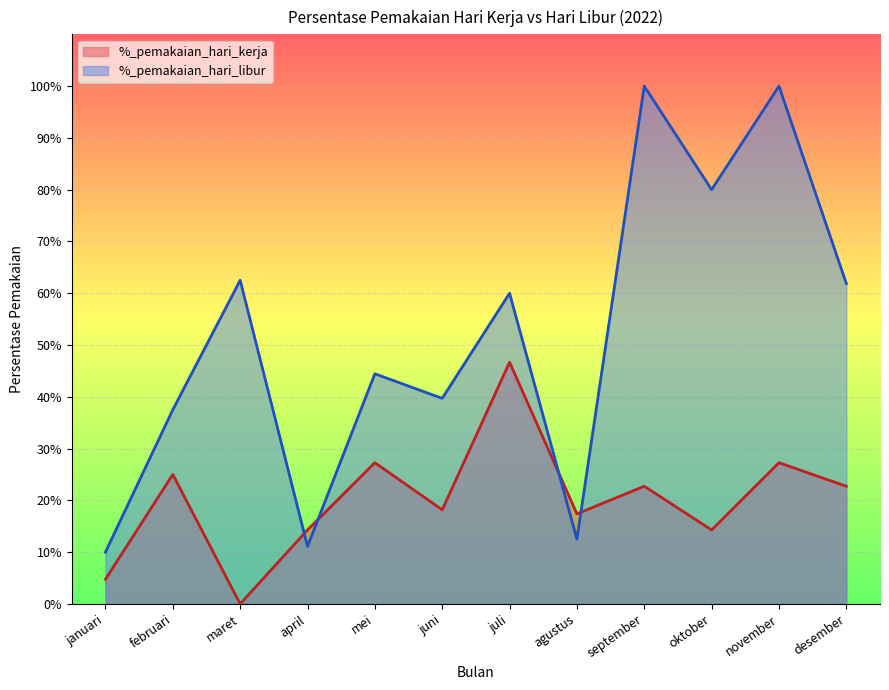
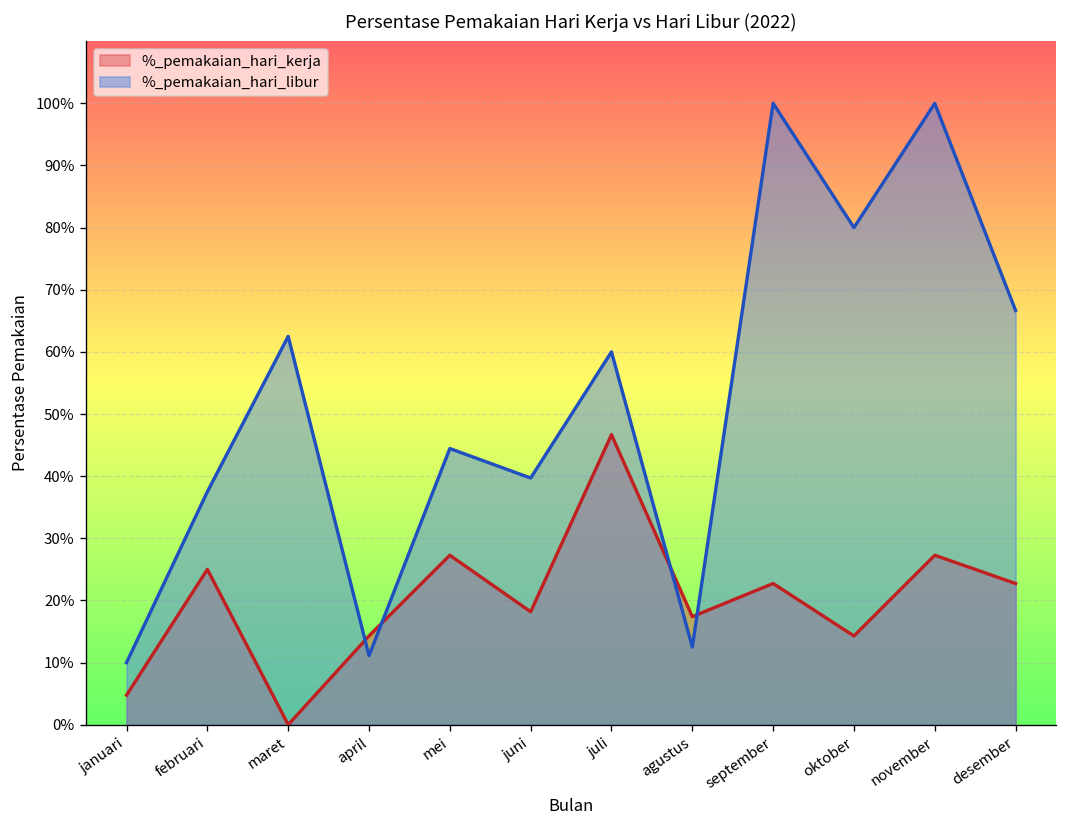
%_pemakaian_hari_libur, desember: 62% -> 67%
